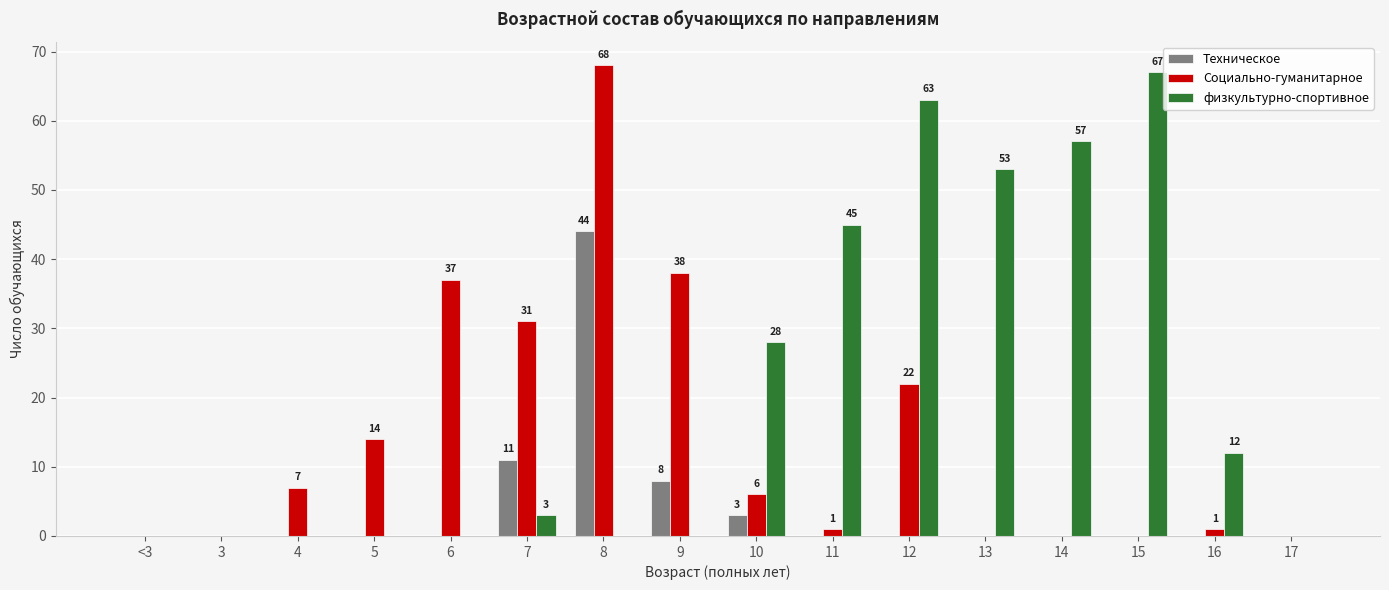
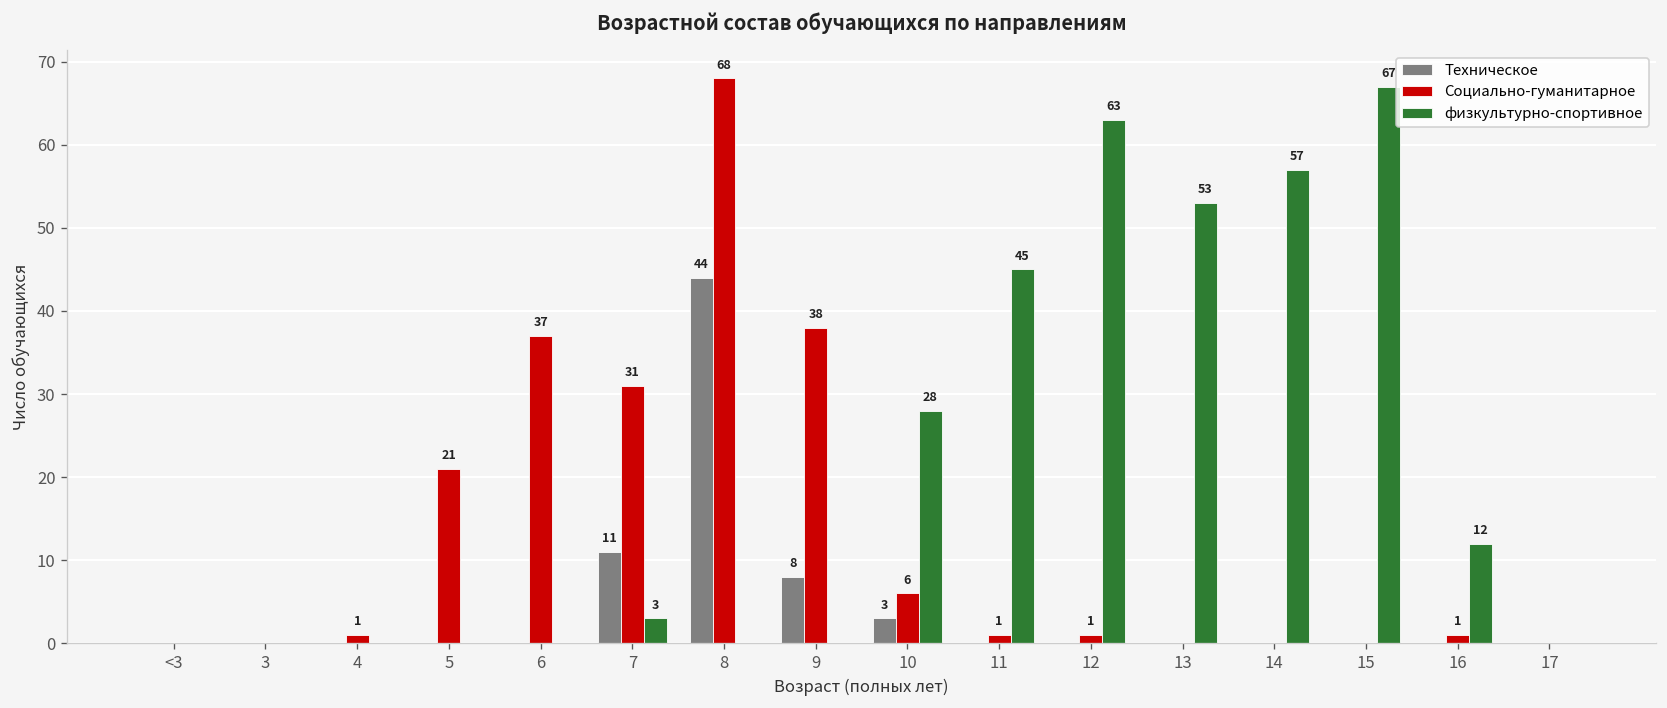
Социально-гуманитарное, 4: 7 -> 1
Социально-гуманитарное, 5: 14 -> 21
Социально-гуманитарное, 12: 22 -> 1
